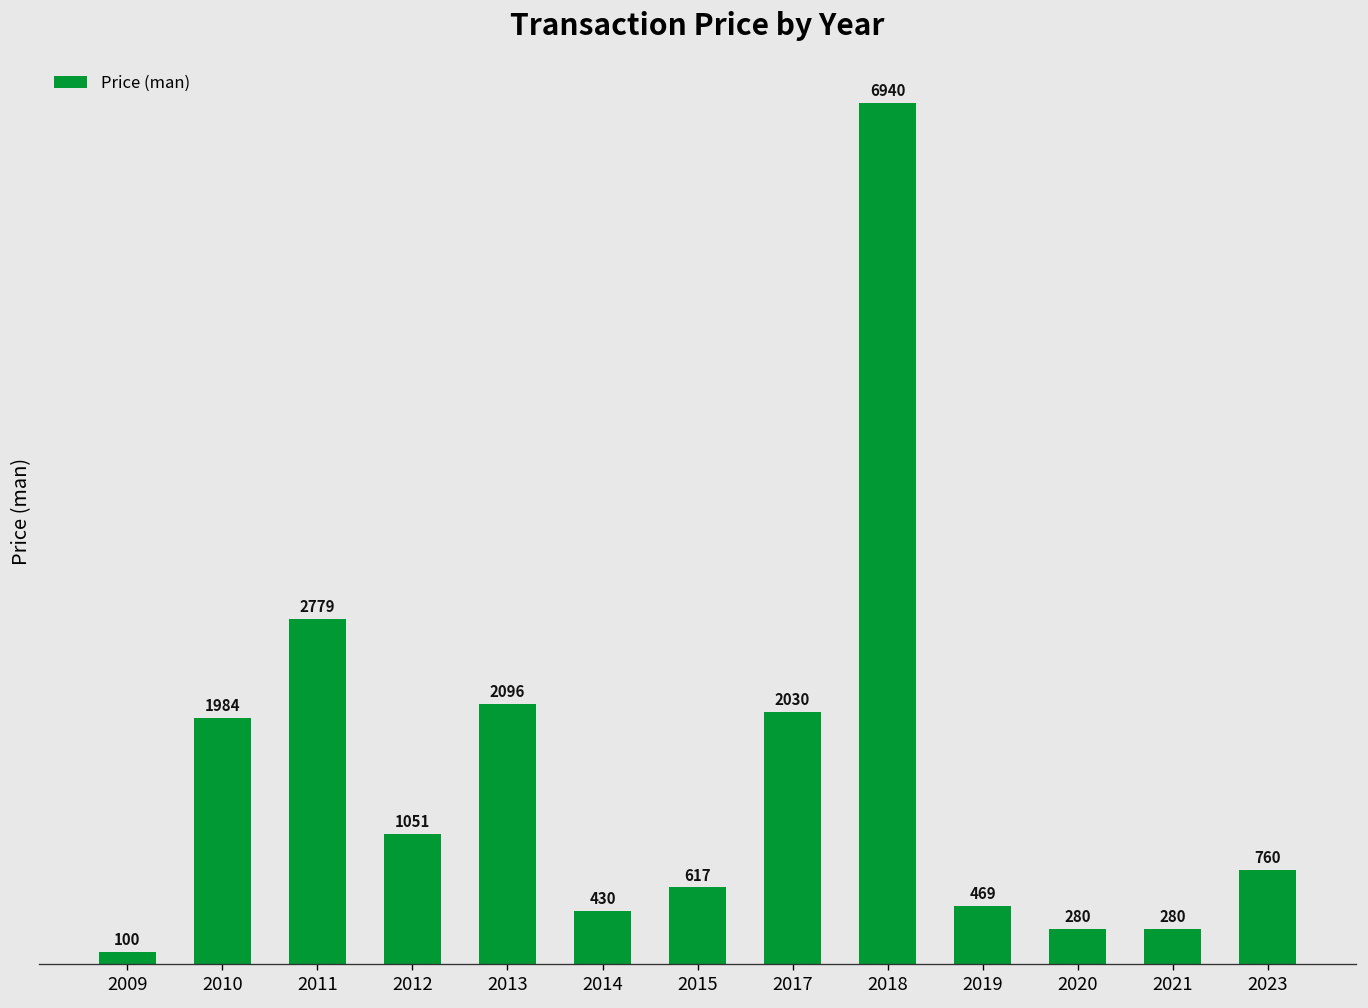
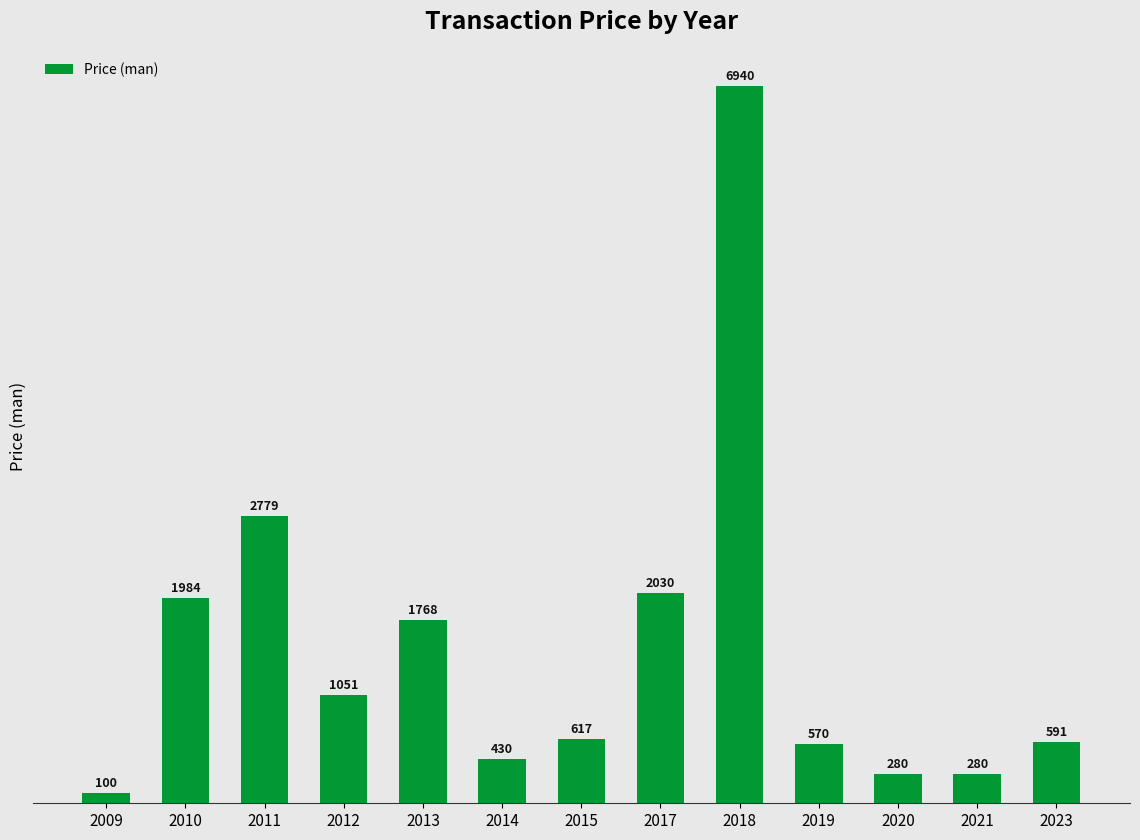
2013: 2096 -> 1768
2019: 469 -> 570
2023: 760 -> 591
